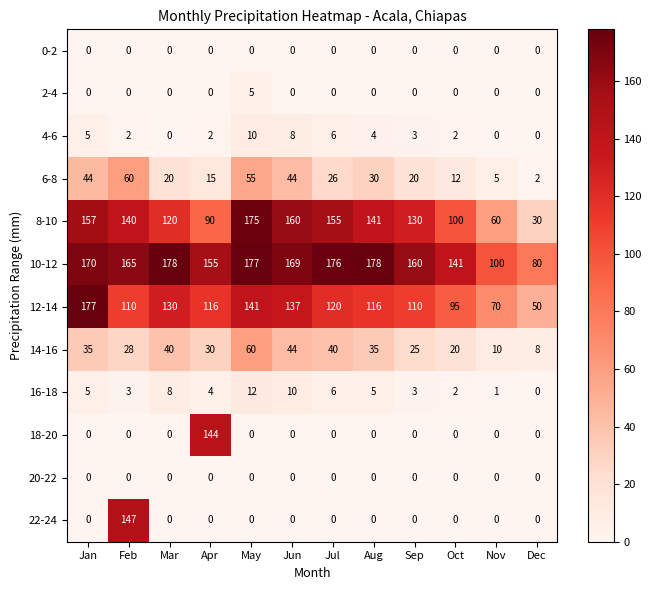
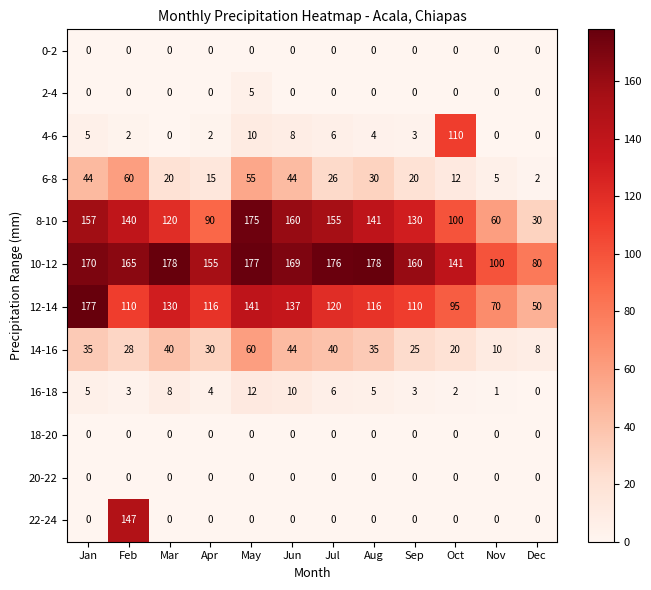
4-6, Oct: 2 -> 110
18-20, Apr: 144 -> 0
